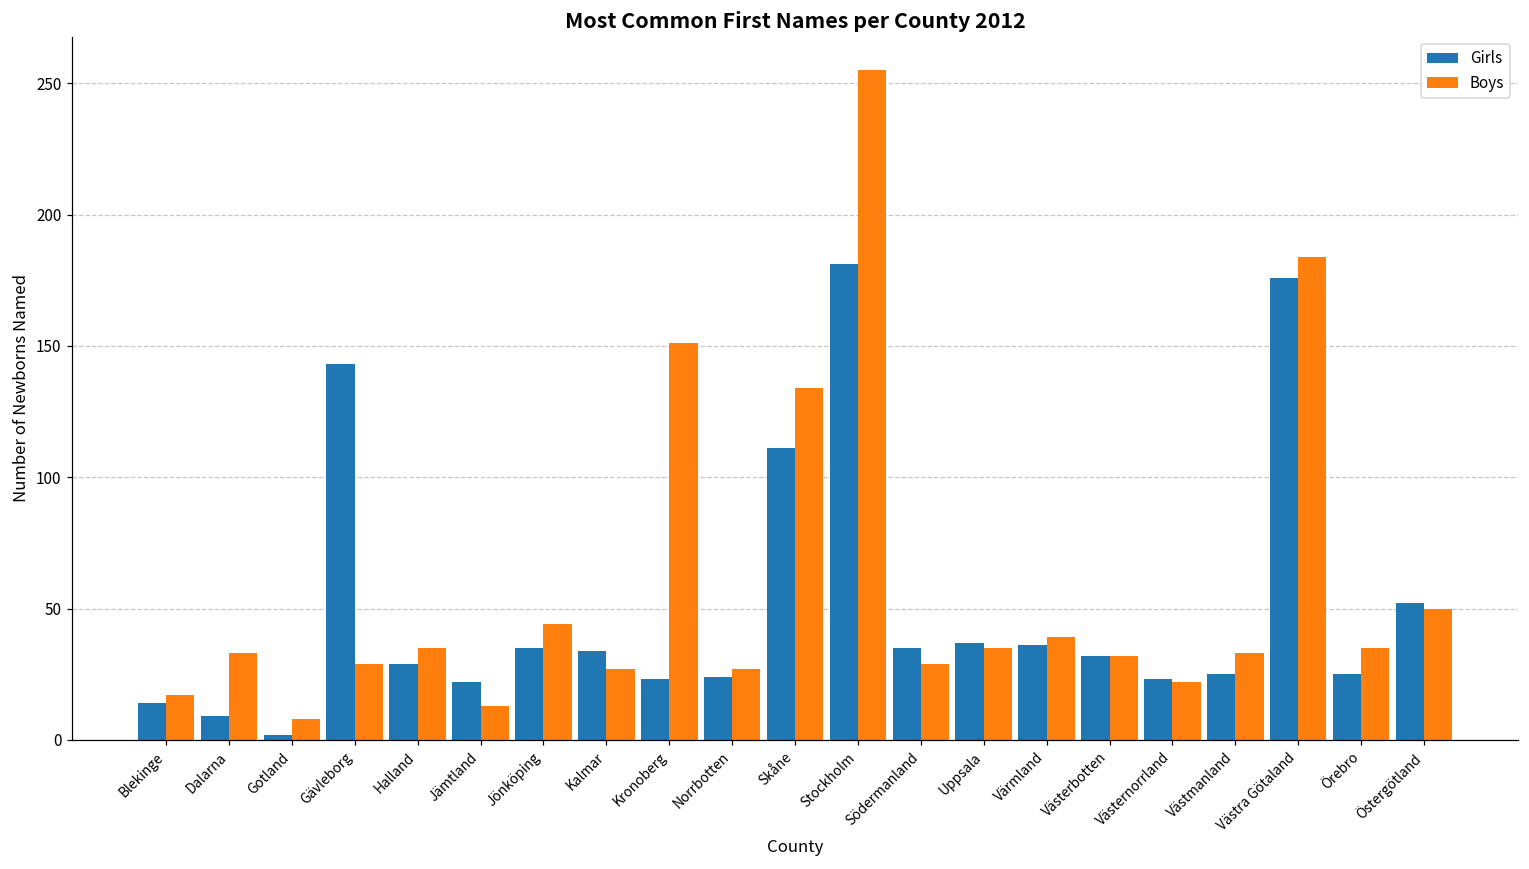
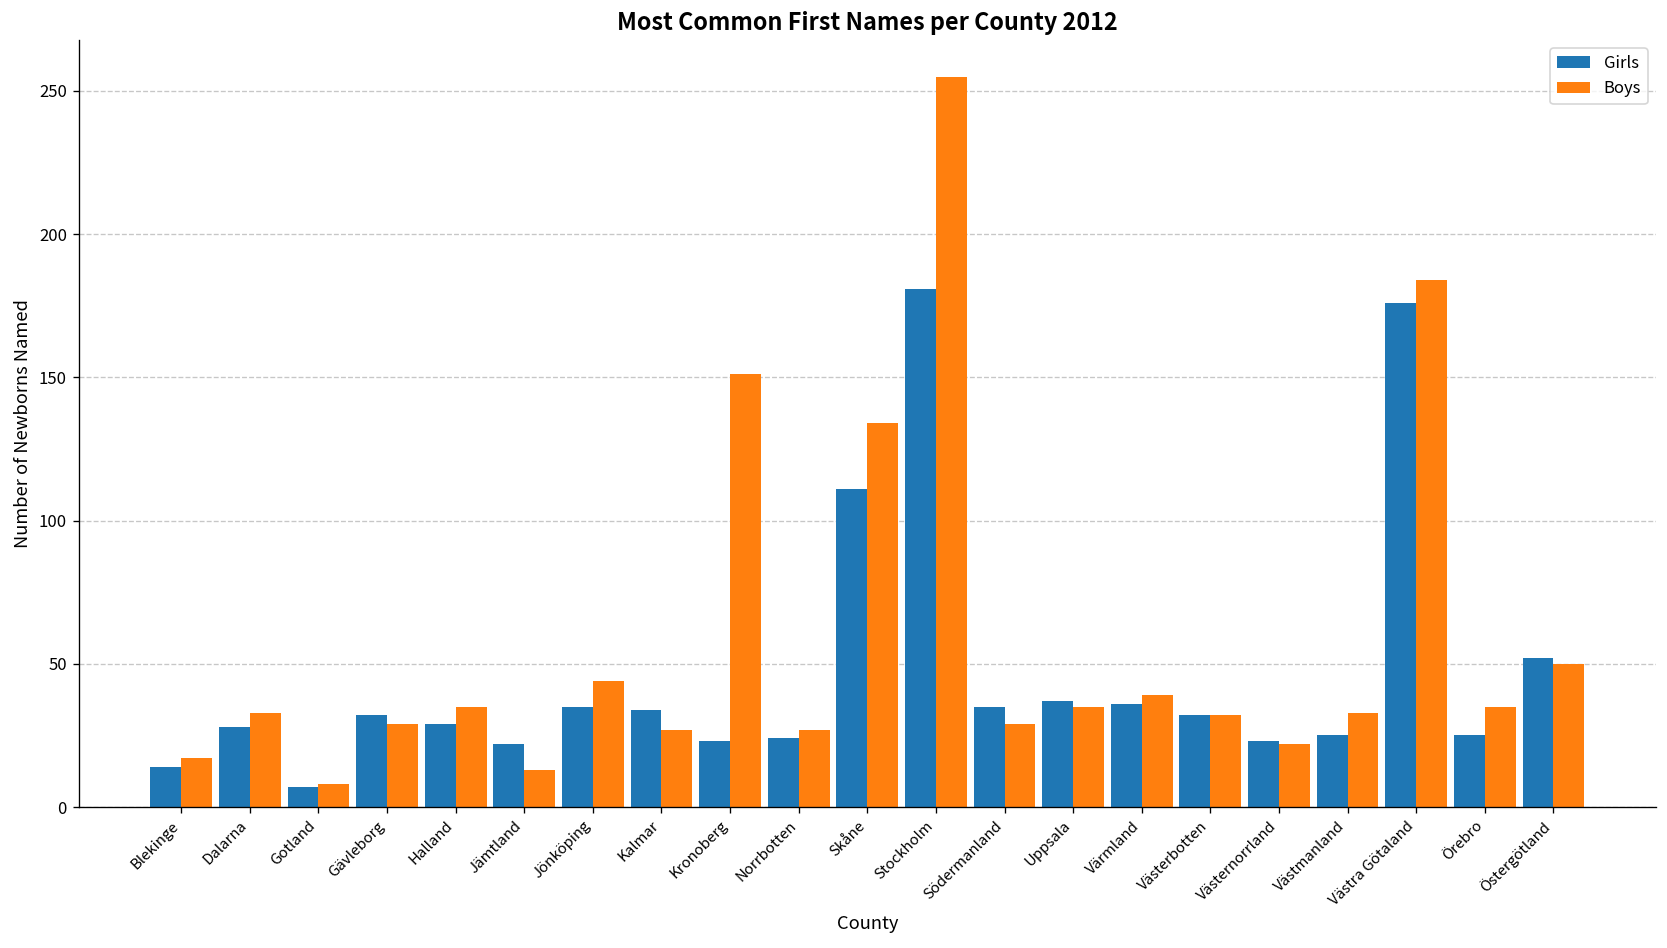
Girls, Dalarna: 9 -> 28
Girls, Gotland: 2 -> 7
Girls, Gävleborg: 143 -> 32
